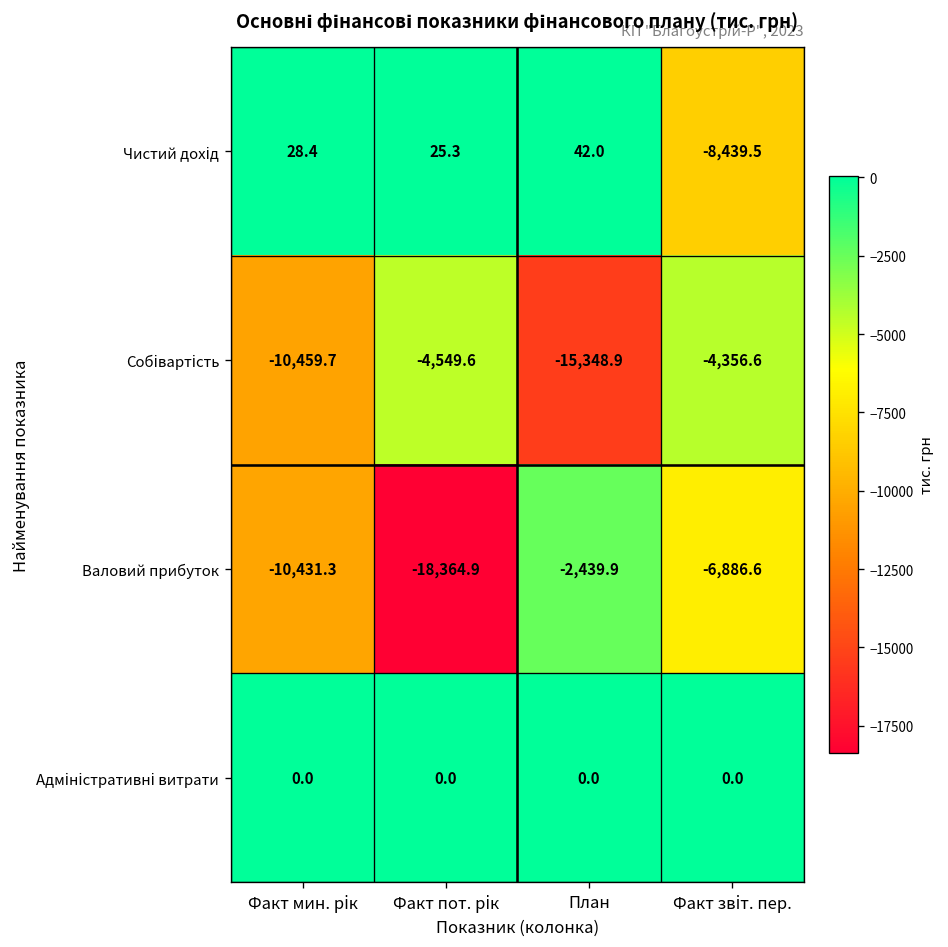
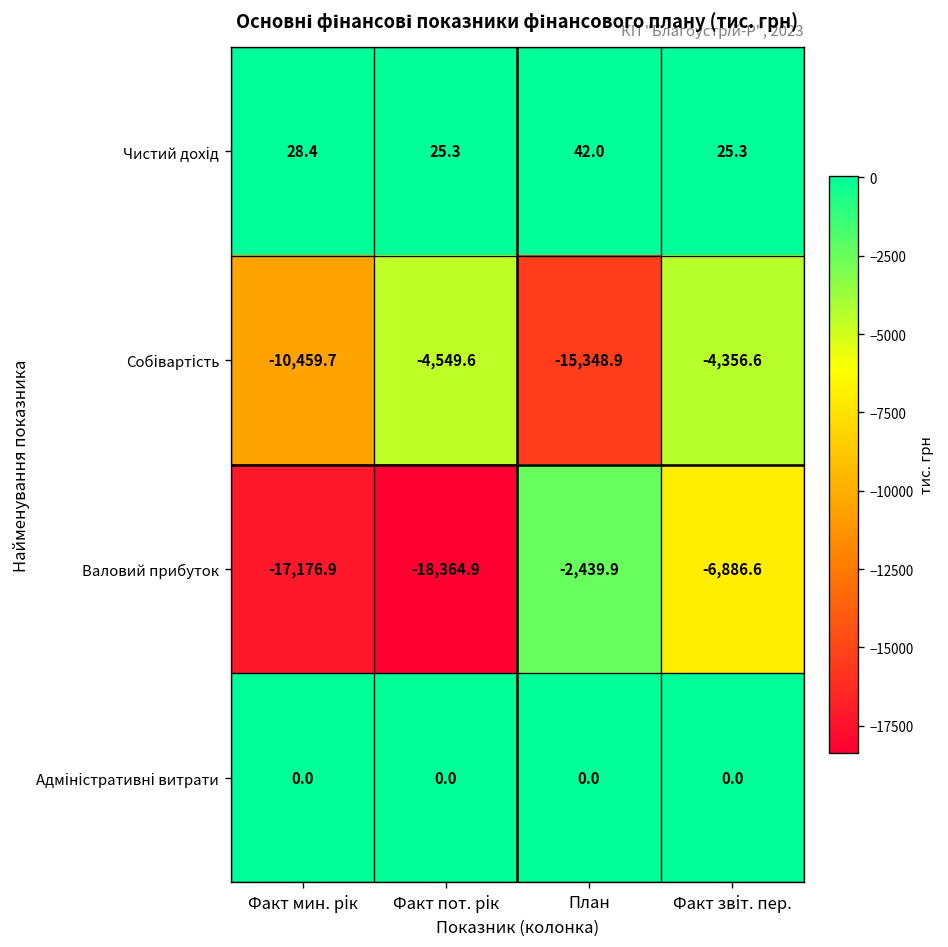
Чистий дохід, Факт звіт. пер.: -8,439.5 -> 25.3
Валовий прибуток, Факт мин. рік: -10,431.3 -> -17,176.9
